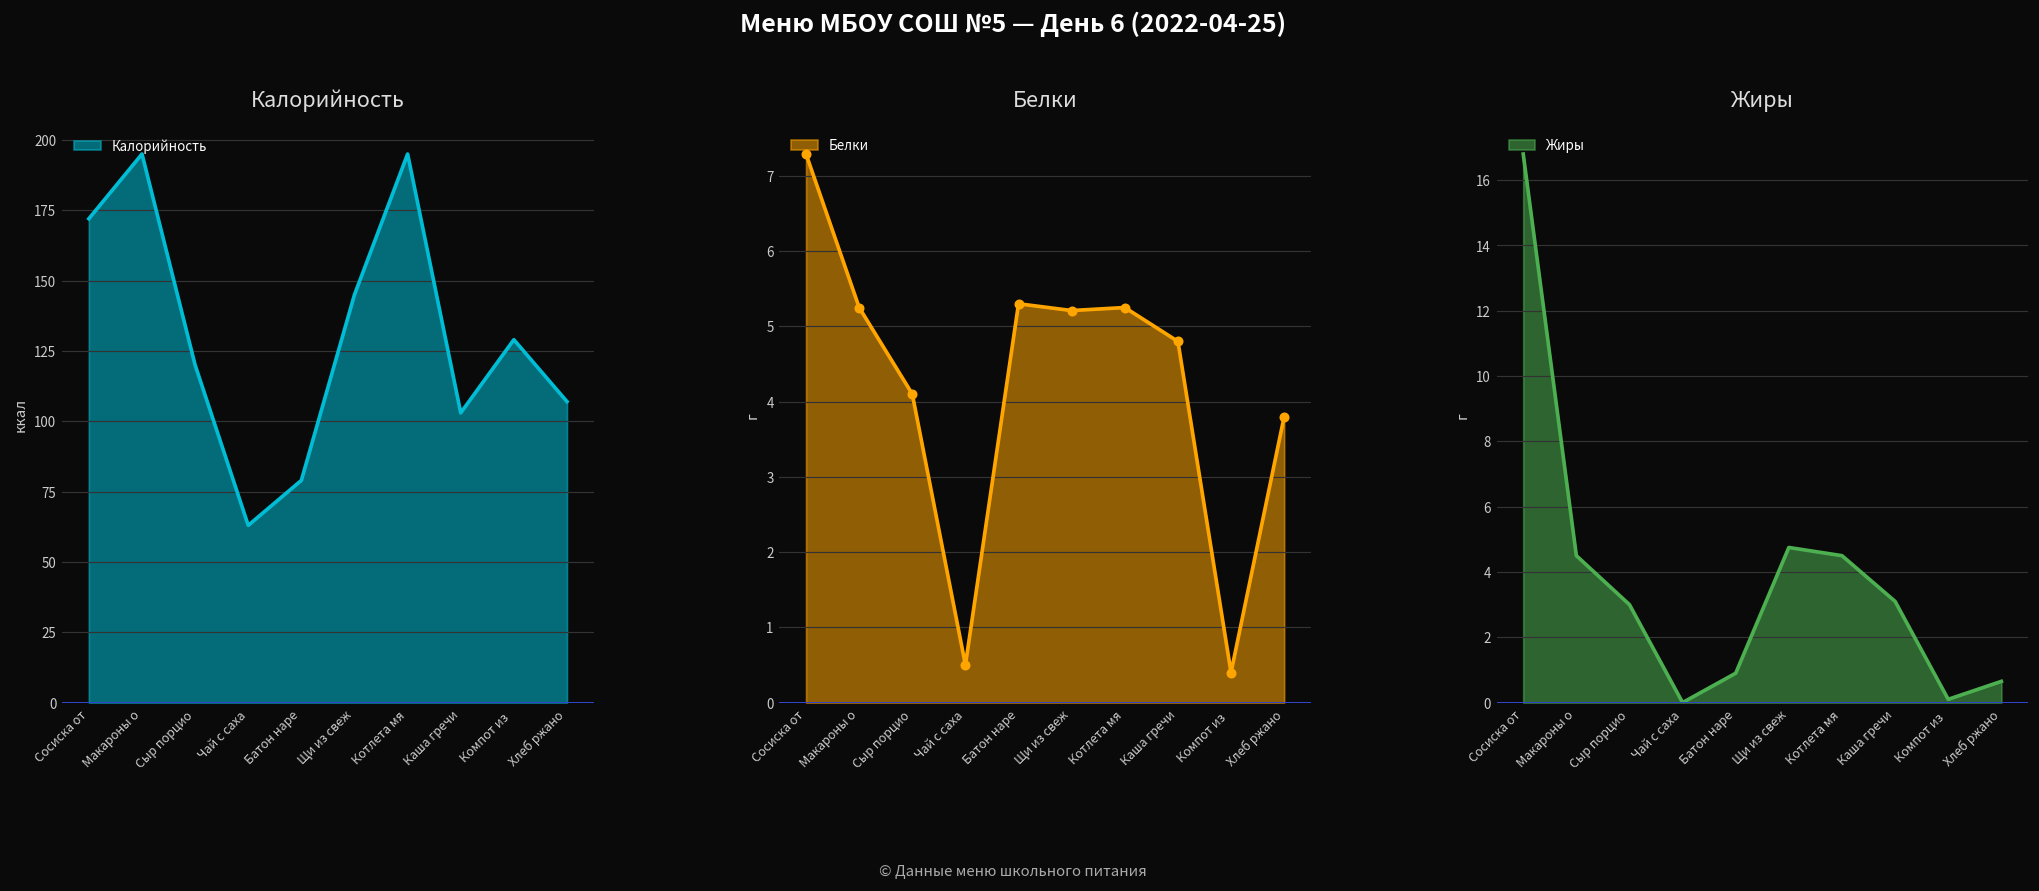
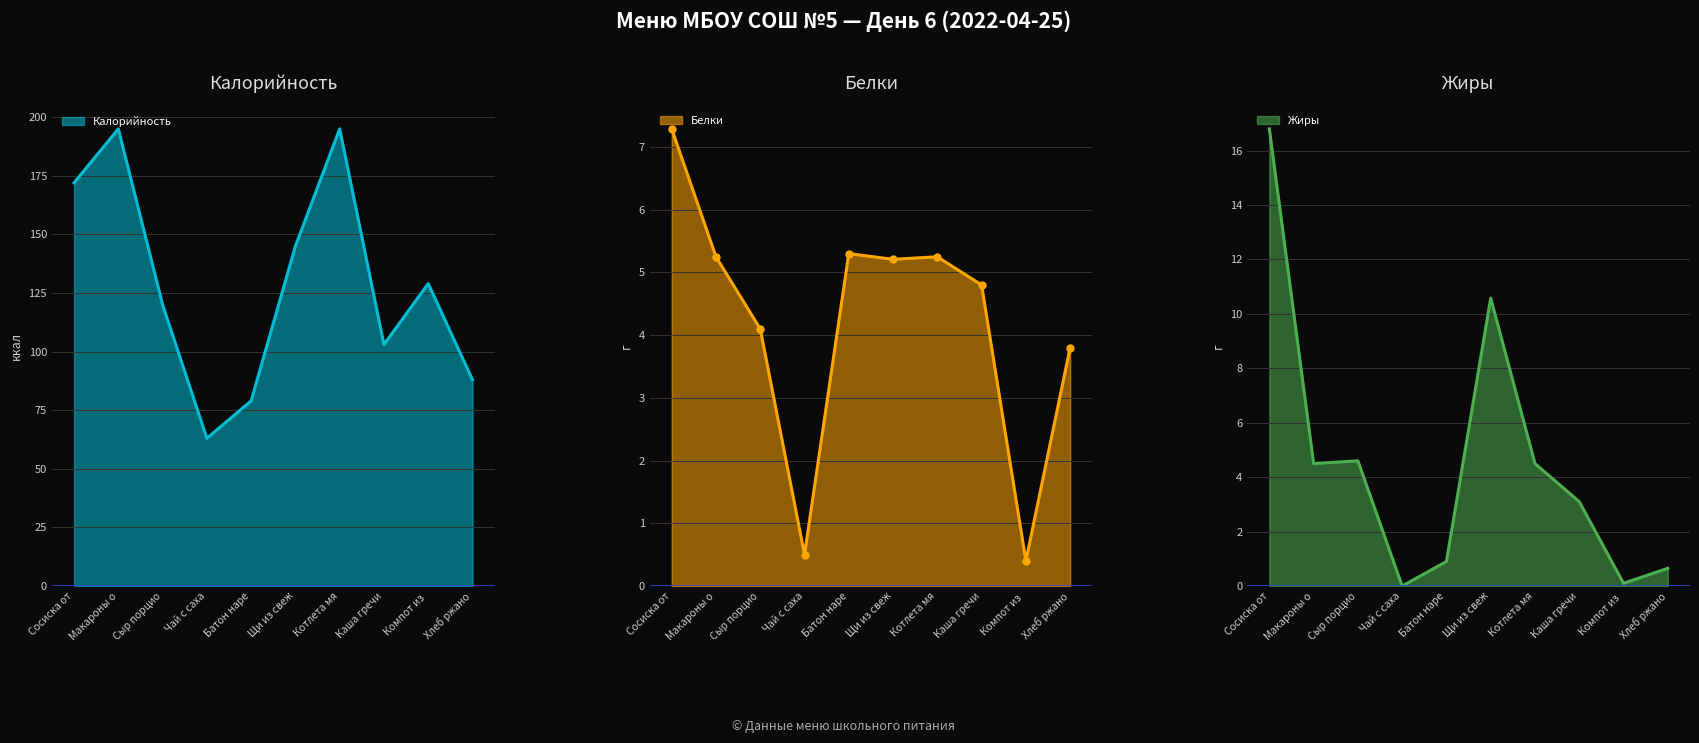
Калорийность, Хлеб ржано: 107 -> 88
Жиры, Сыр порцио: 3.0 -> 4.6
Жиры, Щи из свеж: 4.8 -> 10.6
